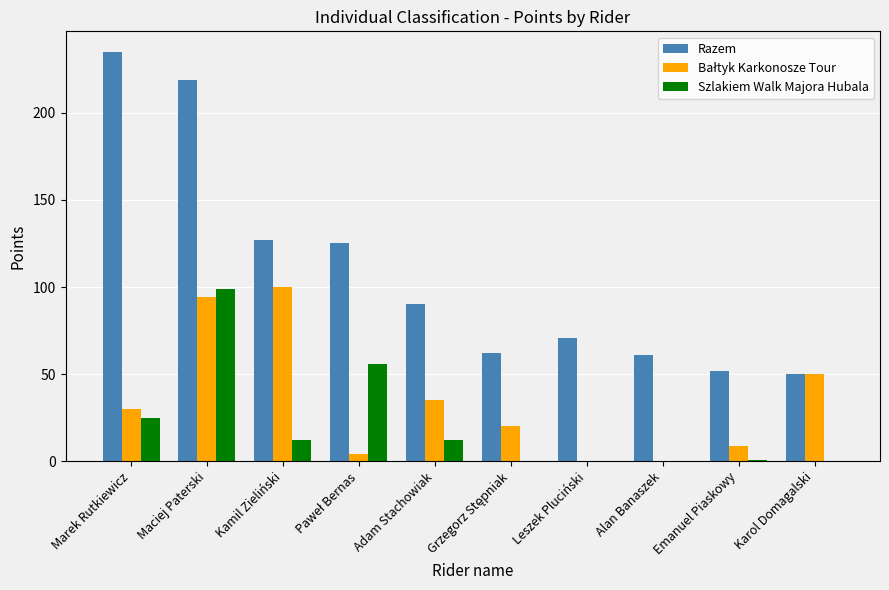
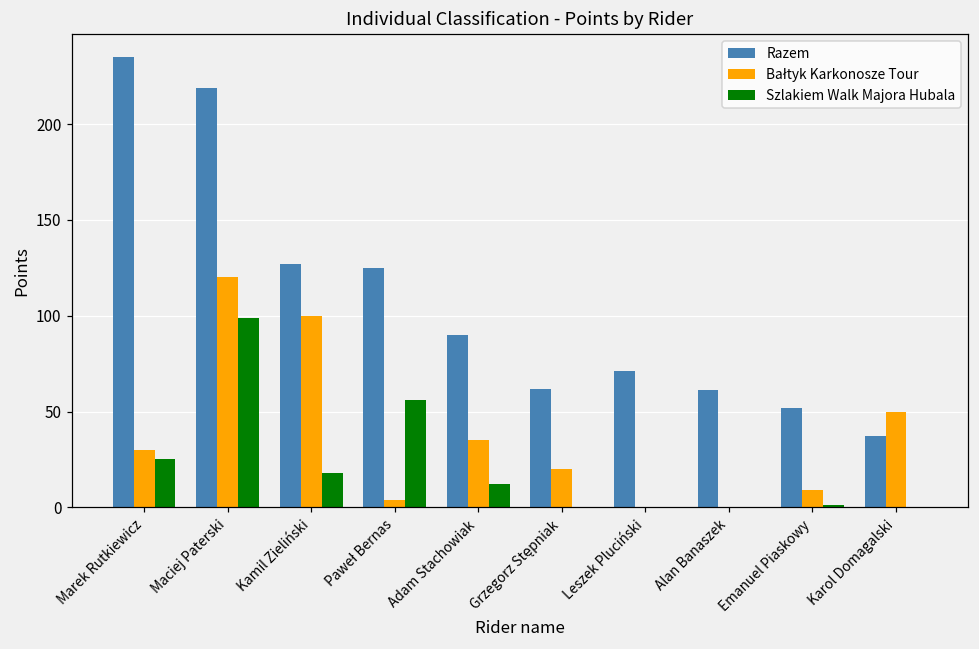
Bałtyk Karkonosze Tour, Maciej Paterski: 94 -> 120
Szlakiem Walk Majora Hubala, Kamil Zieliński: 12 -> 18
Razem, Karol Domagalski: 50 -> 37
